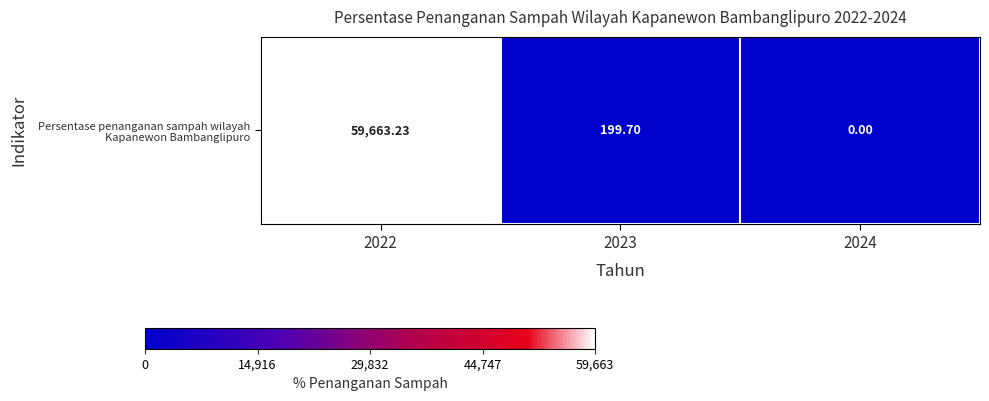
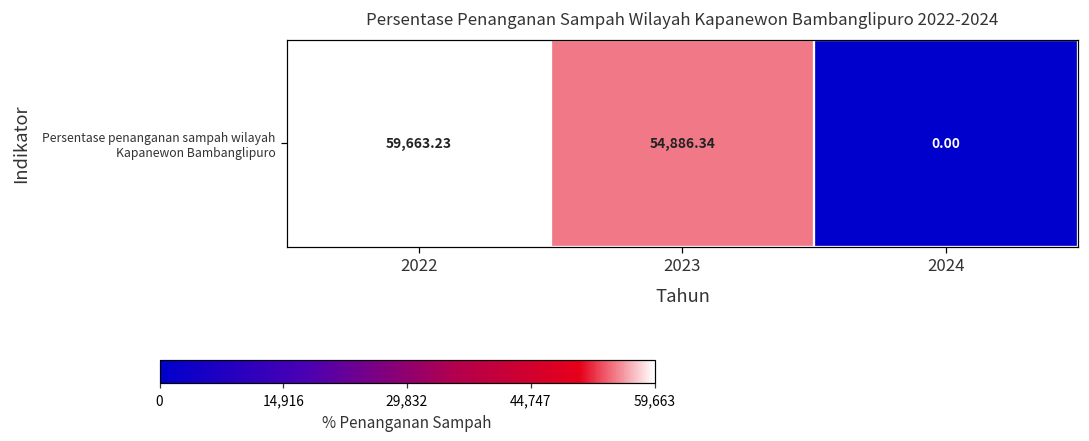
Persentase penanganan sampah wilayah Kapanewon Bambanglipuro, 2023: 199.70 -> 54,886.34
